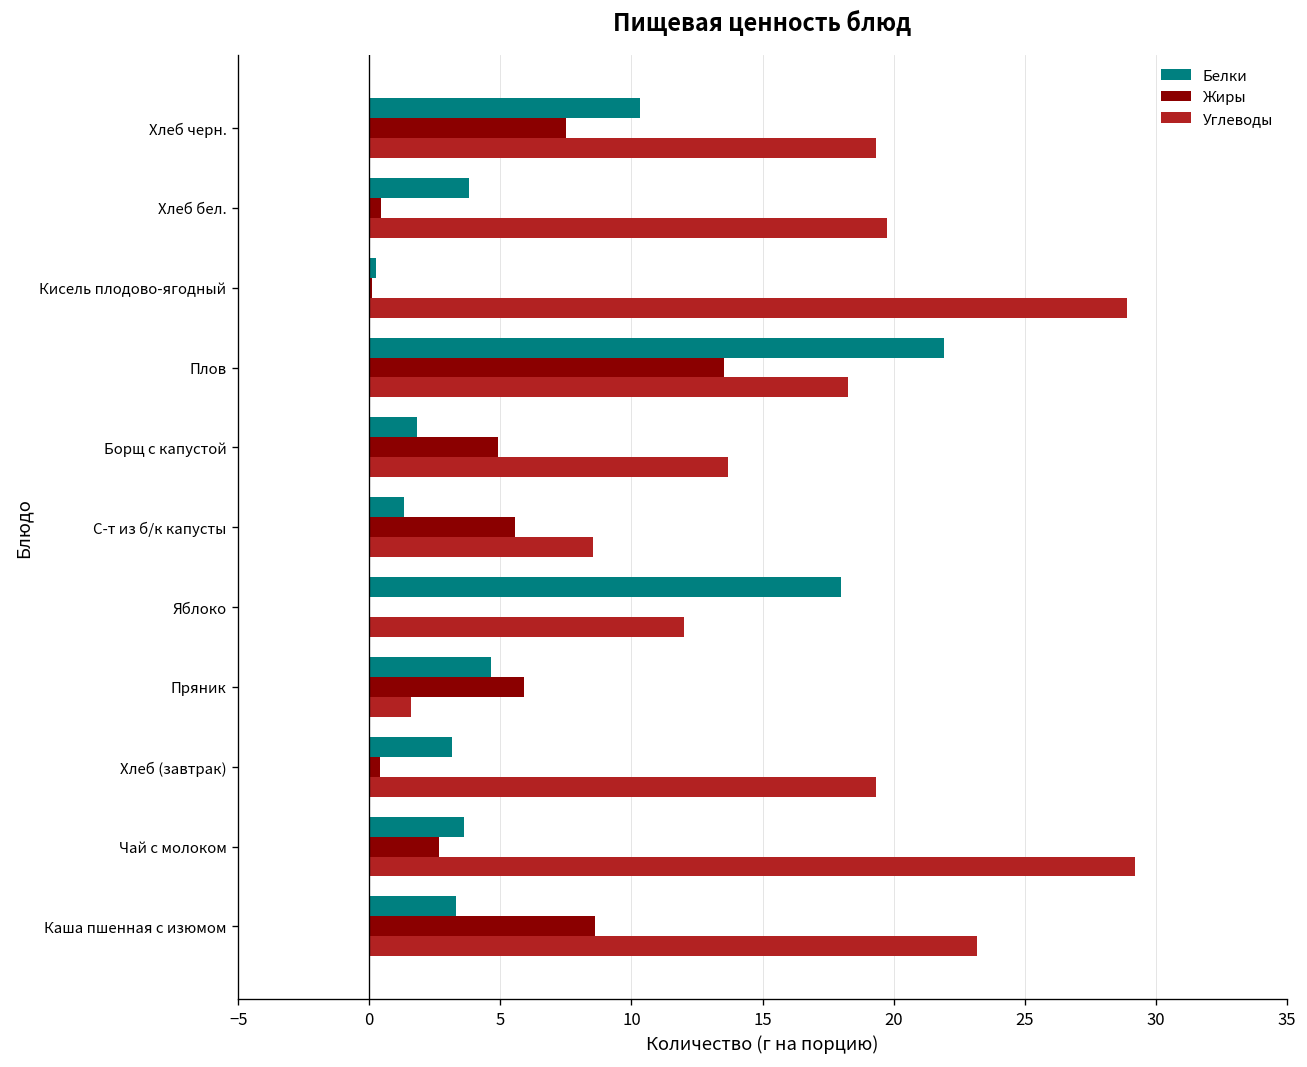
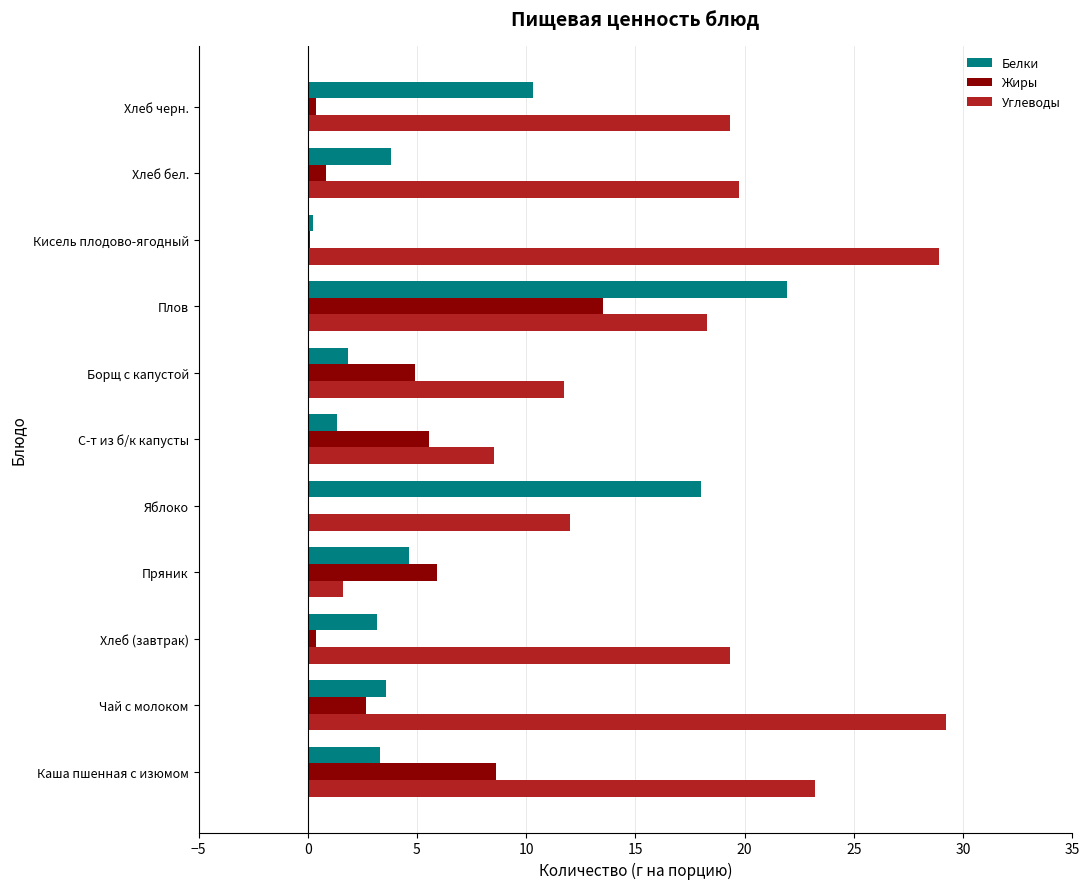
Жиры, Хлеб черн.: 7.5 -> 0.4
Жиры, Хлеб бел.: 0.4 -> 0.8
Углеводы, Борщ с капустой: 13.7 -> 11.8
